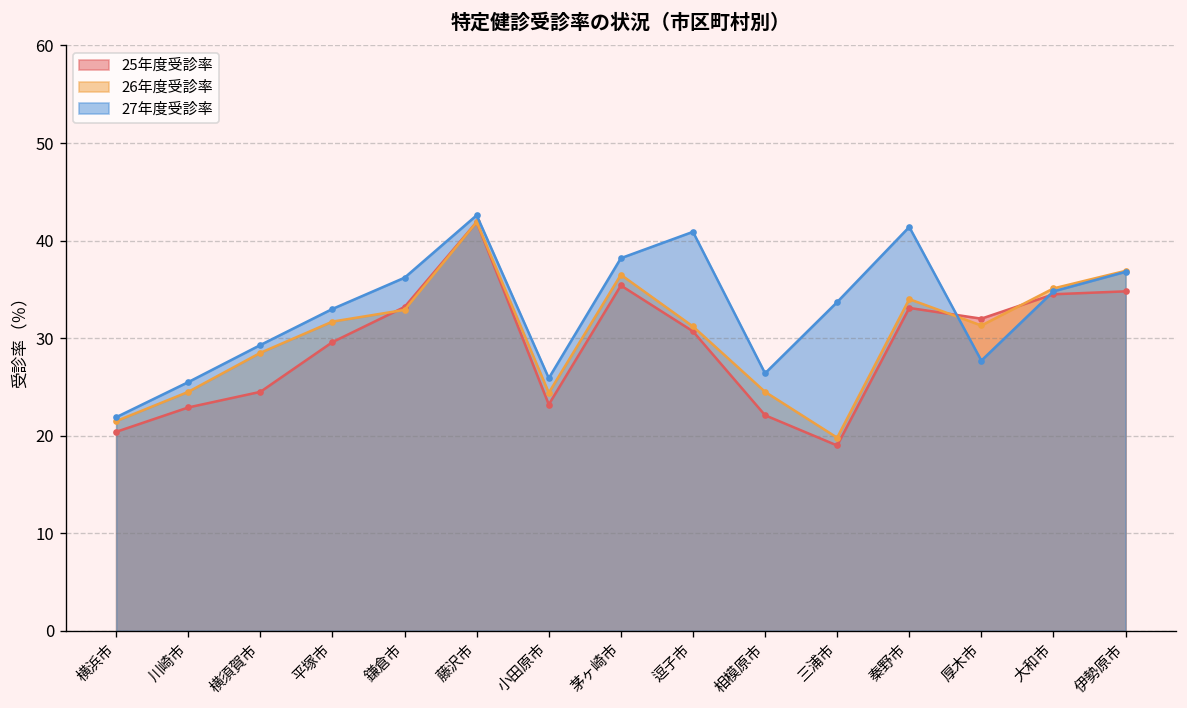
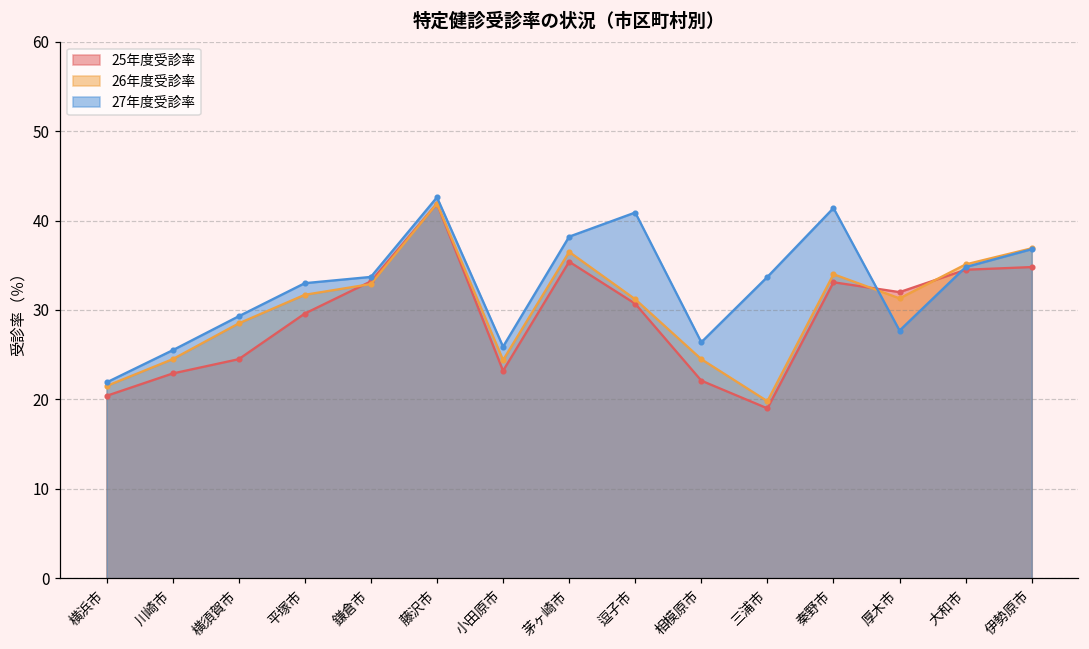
27年度受診率, 鎌倉市: 36 -> 34
